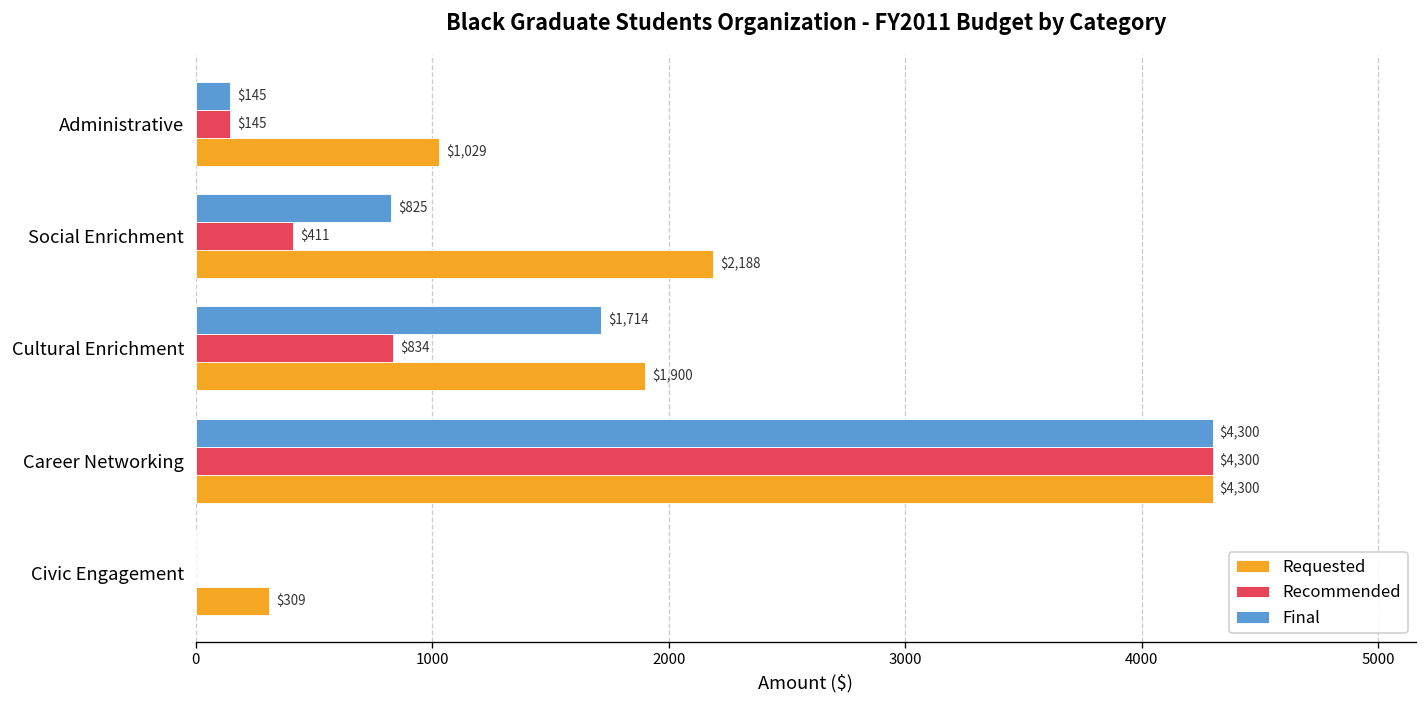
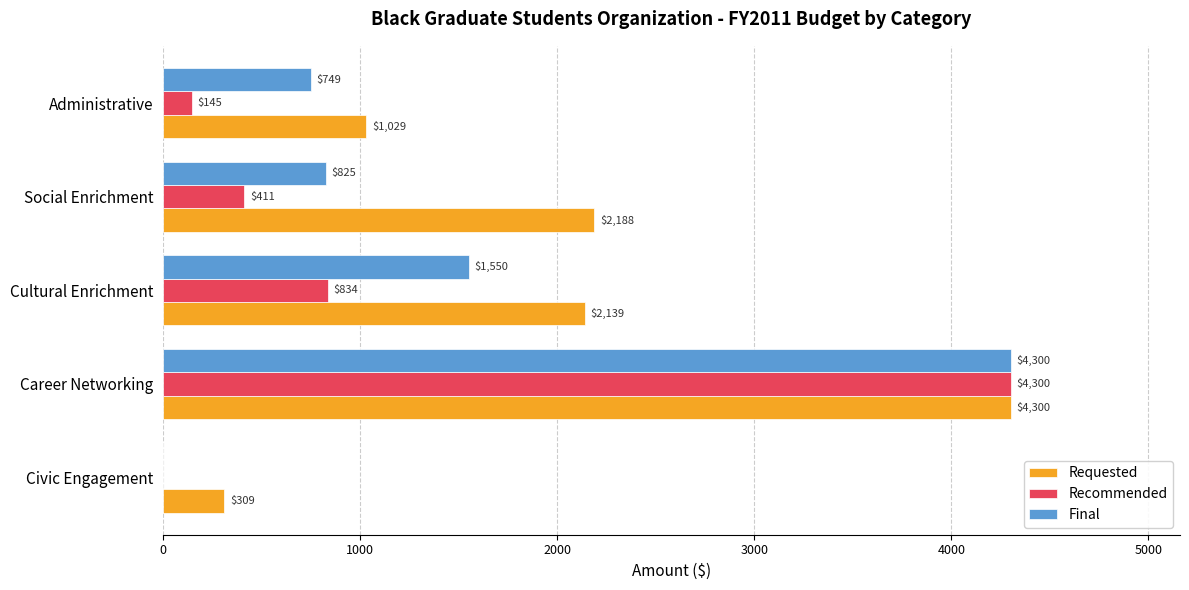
Final, Administrative: $145 -> $749
Final, Cultural Enrichment: $1,714 -> $1,550
Requested, Cultural Enrichment: $1,900 -> $2,139
